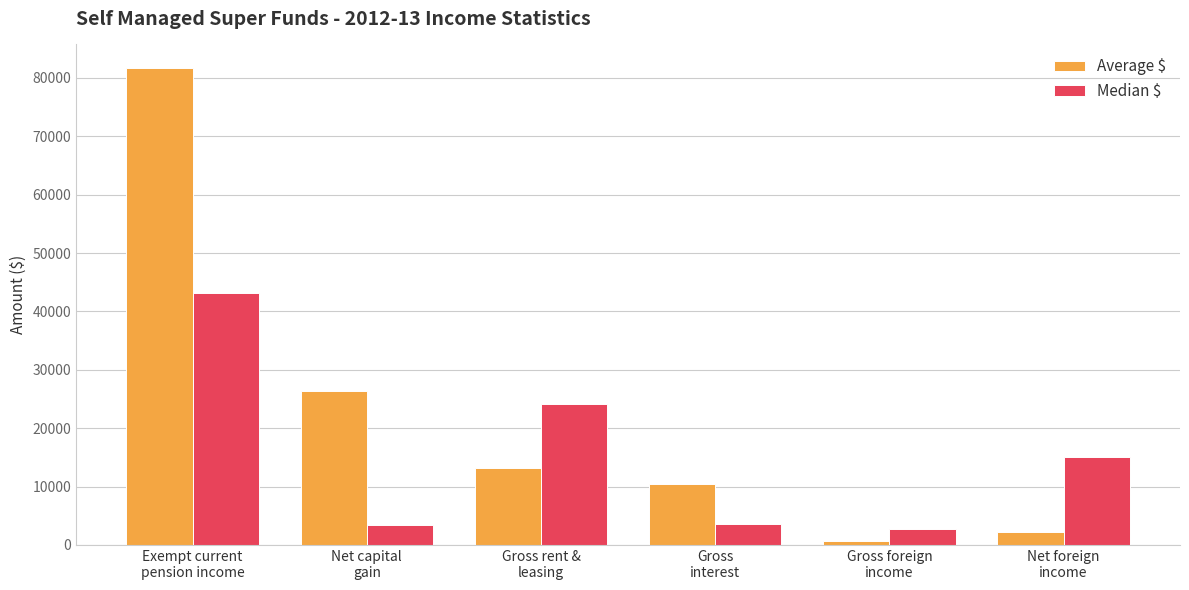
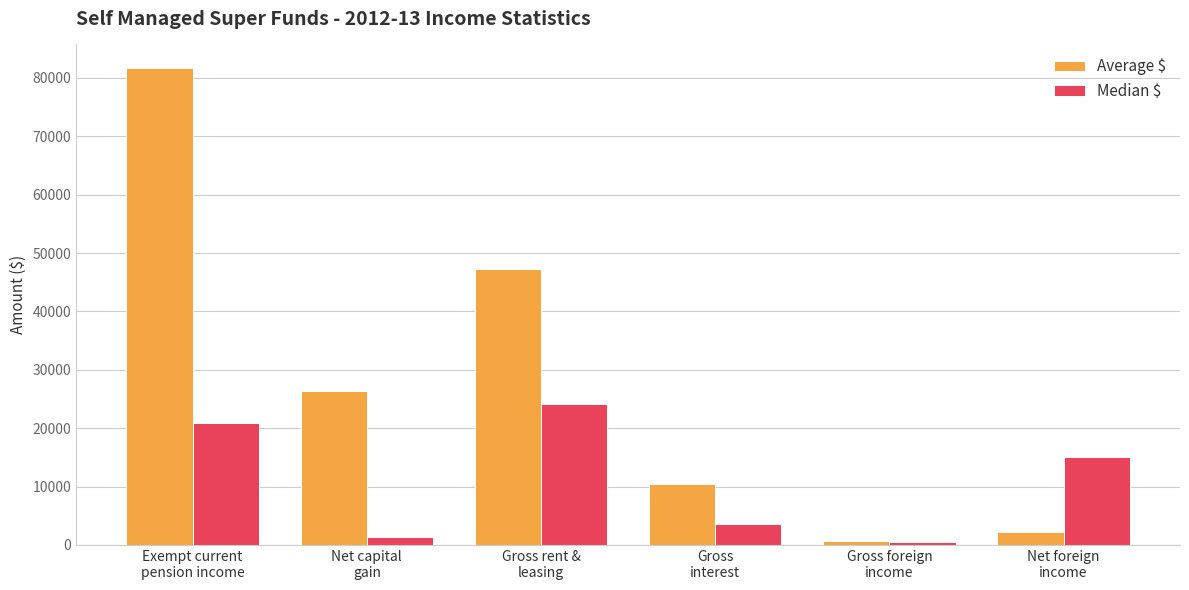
Median $, Exempt current pension income: 43000 -> 21000
Median $, Net capital gain: 3000 -> 1000
Average $, Gross rent & leasing: 13000 -> 47000
Median $, Gross foreign income: 3000 -> 0
